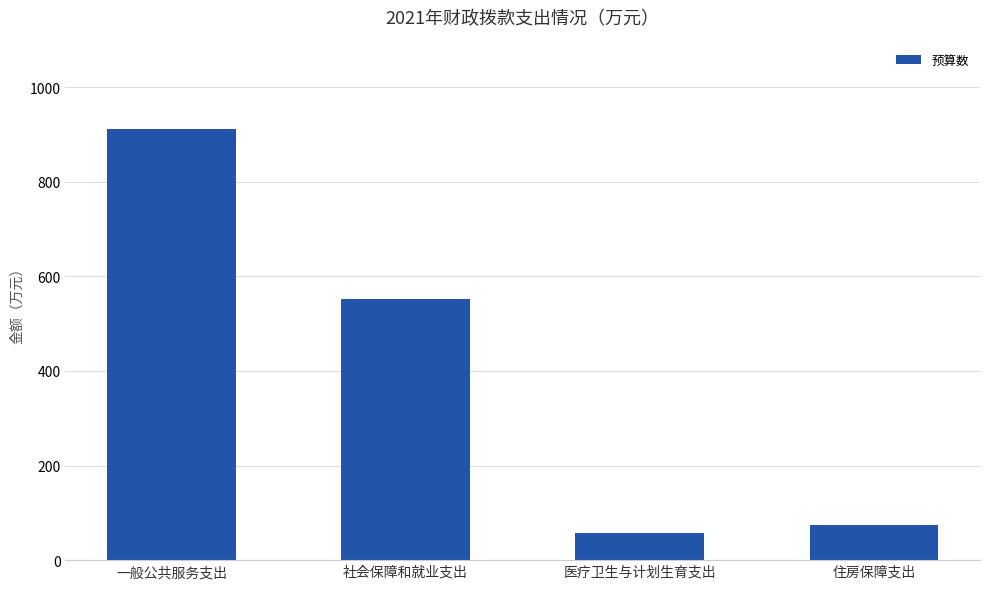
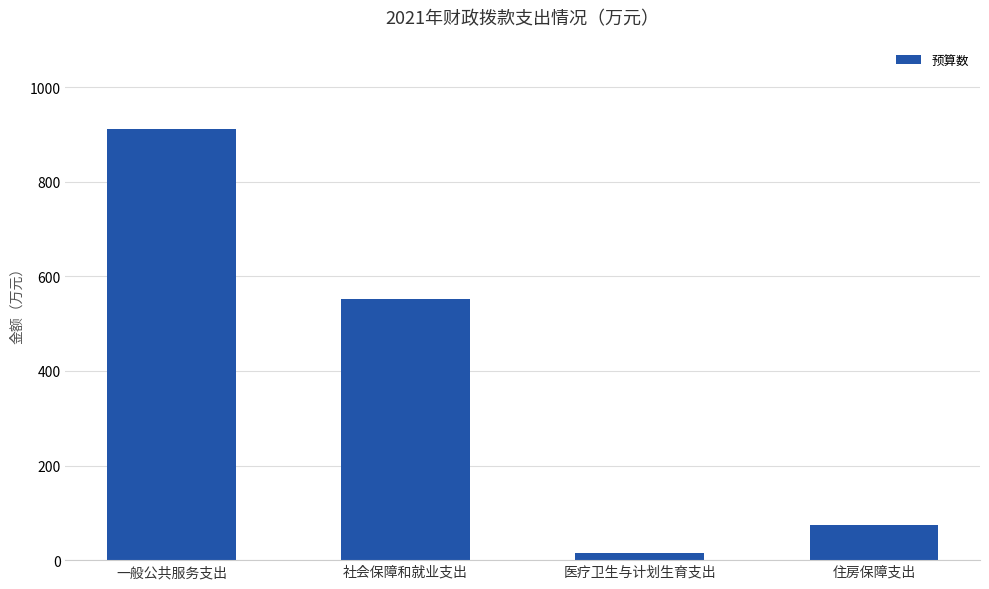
医疗卫生与计划生育支出: 60 -> 20
